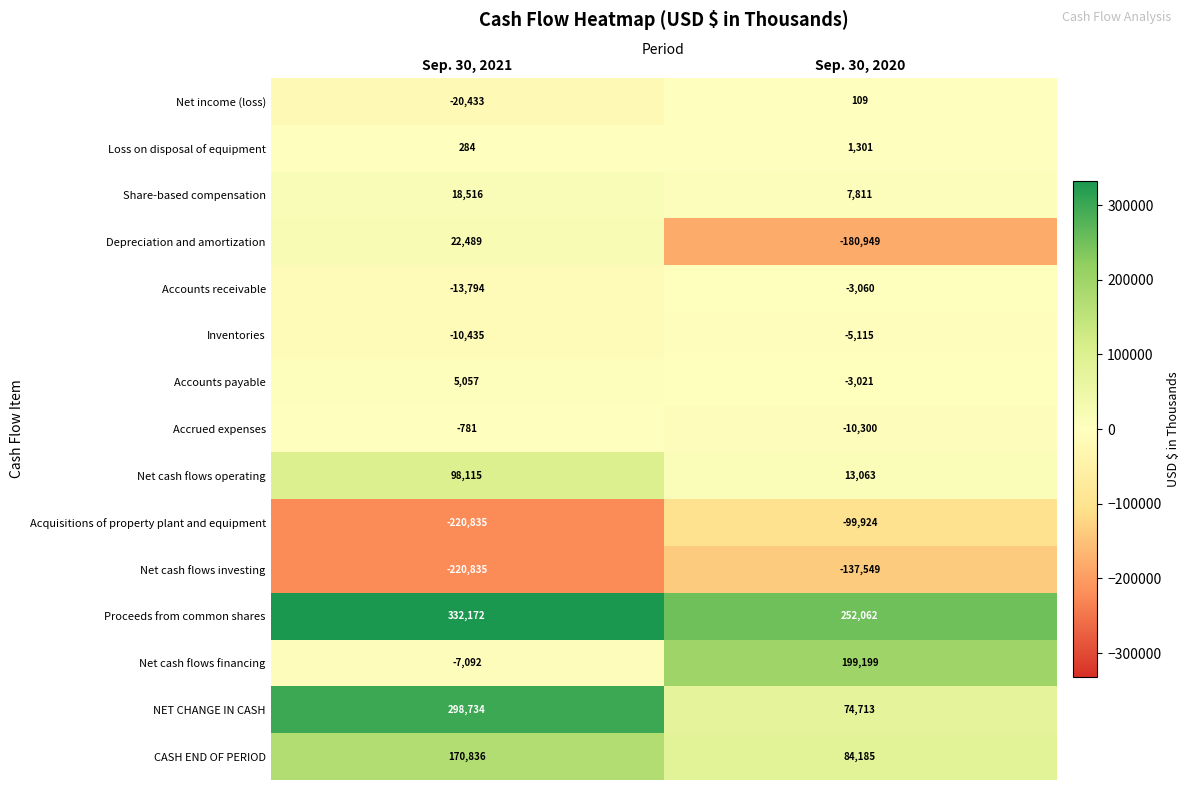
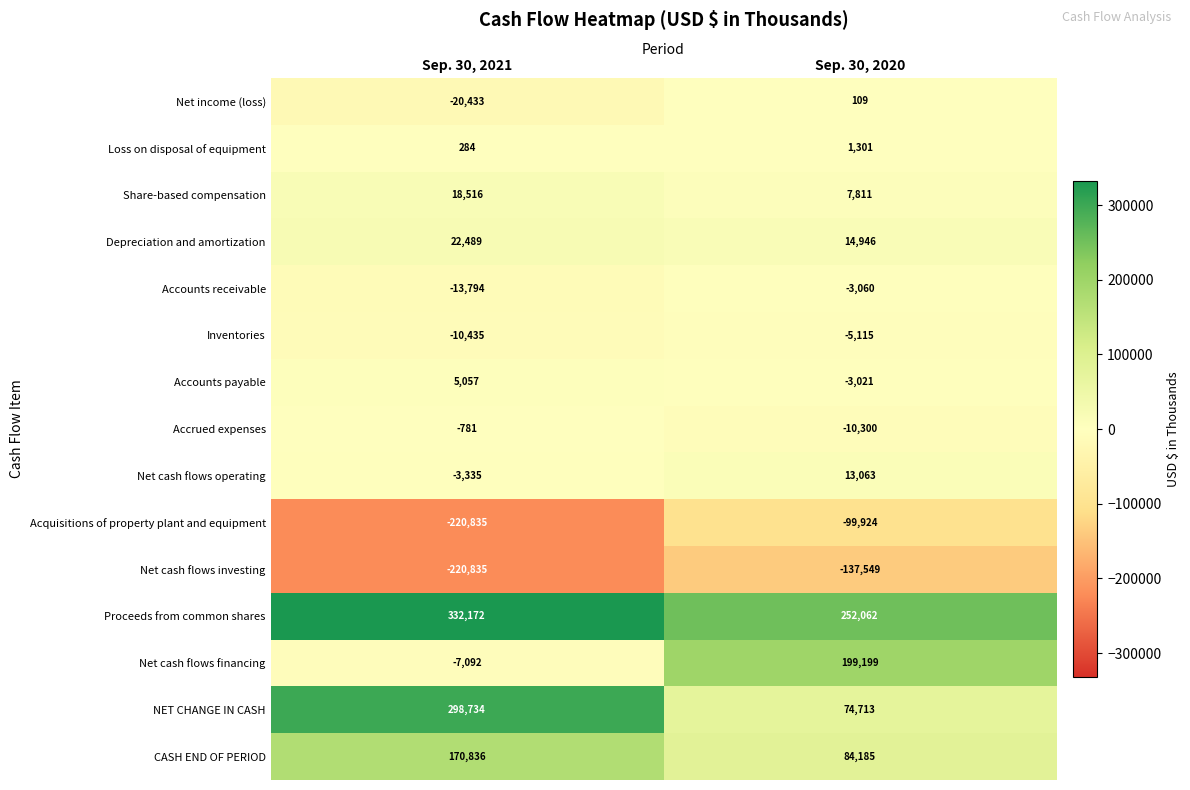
Depreciation and amortization, Sep. 30, 2020: -180,949 -> 14,946
Net cash flows operating, Sep. 30, 2021: 98,115 -> -3,335
